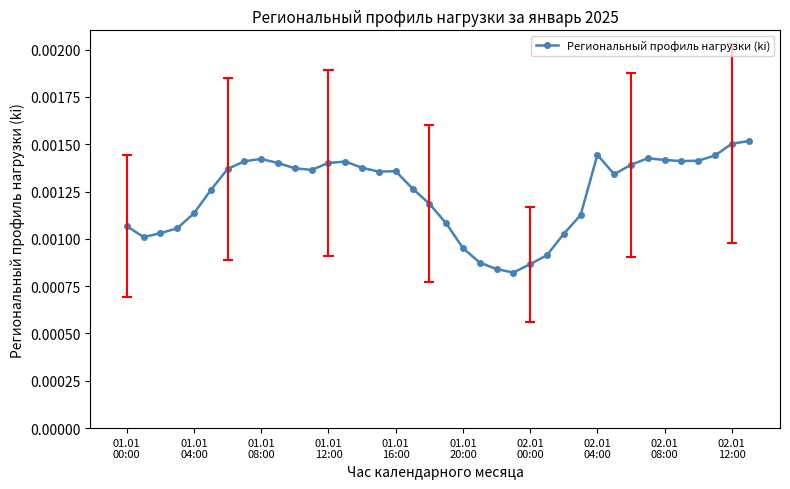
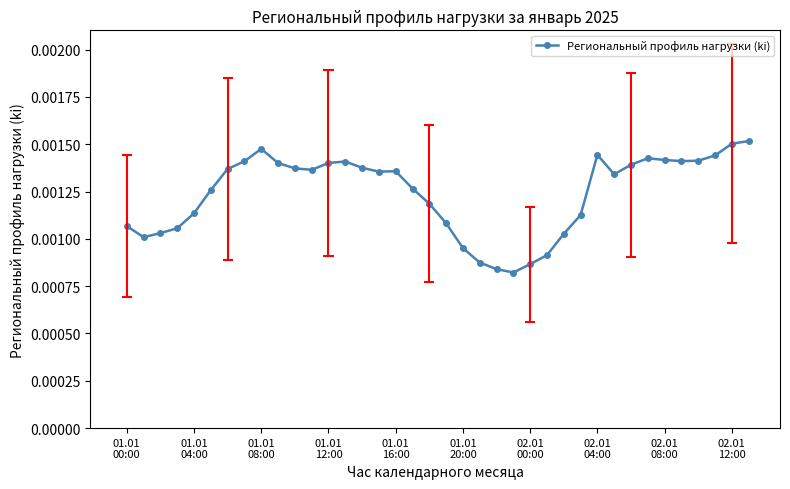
01.01 08:00: 0.00142 -> 0.00148
